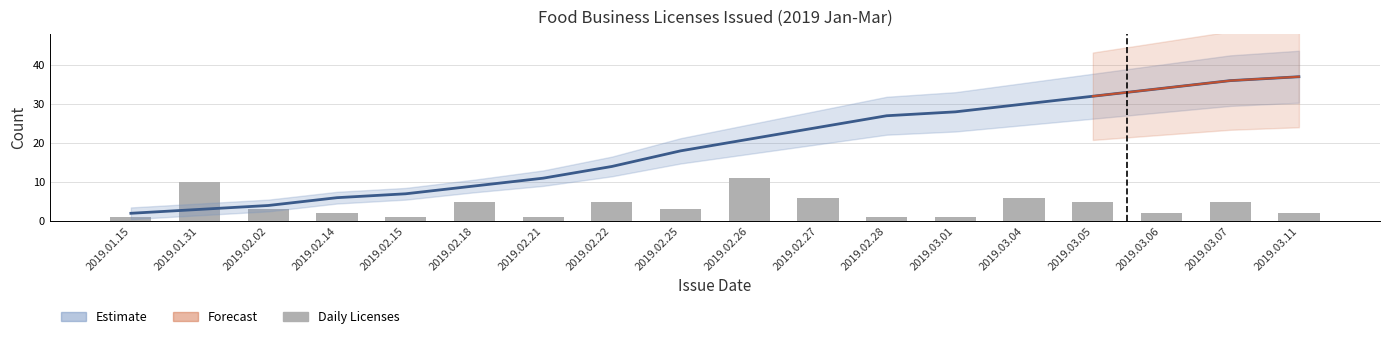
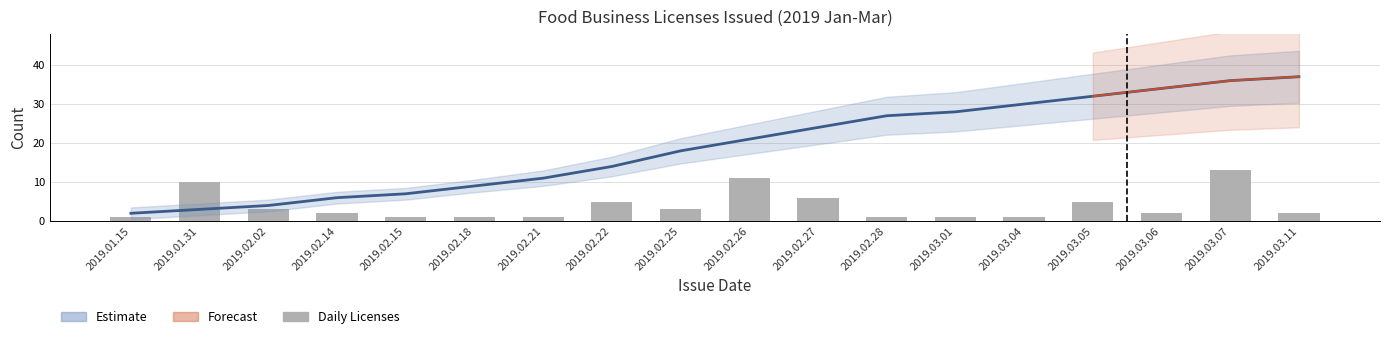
Daily Licenses, 2019.02.18: 5 -> 1
Daily Licenses, 2019.03.04: 6 -> 1
Daily Licenses, 2019.03.07: 5 -> 13
